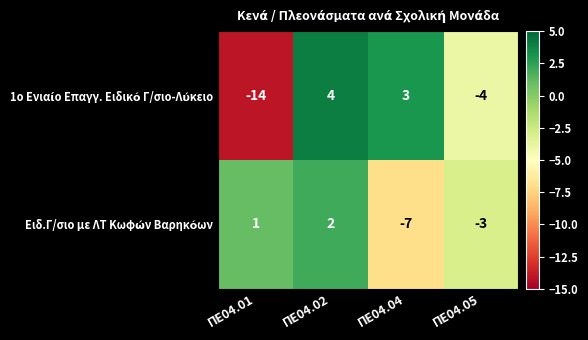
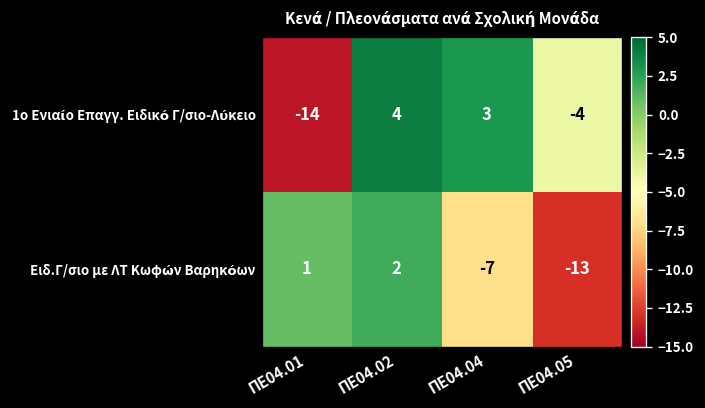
Ειδ.Γ/σιο με ΛΤ Κωφών Βαρηκόων, ΠΕ04.05: -3 -> -13
